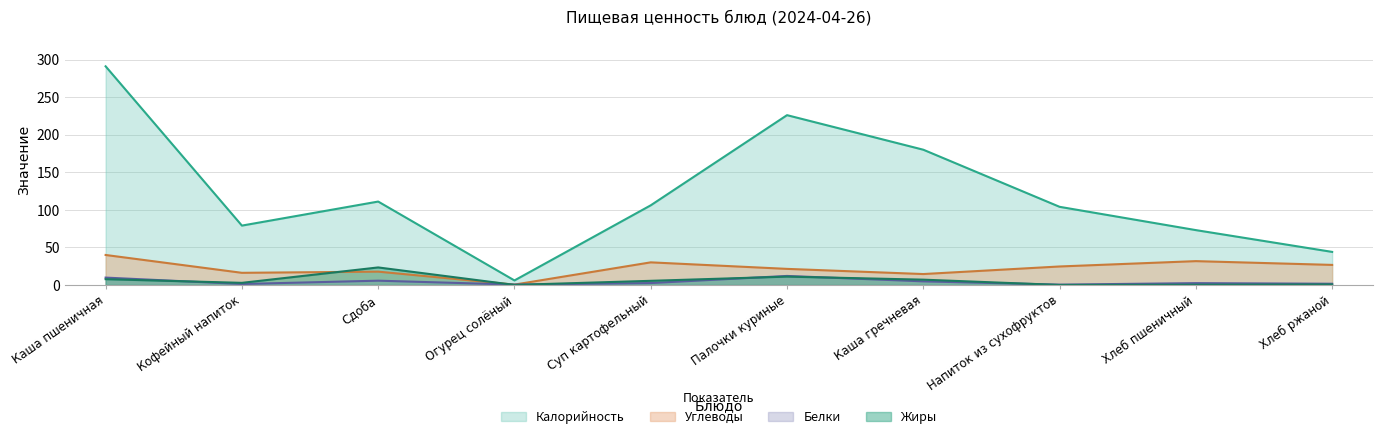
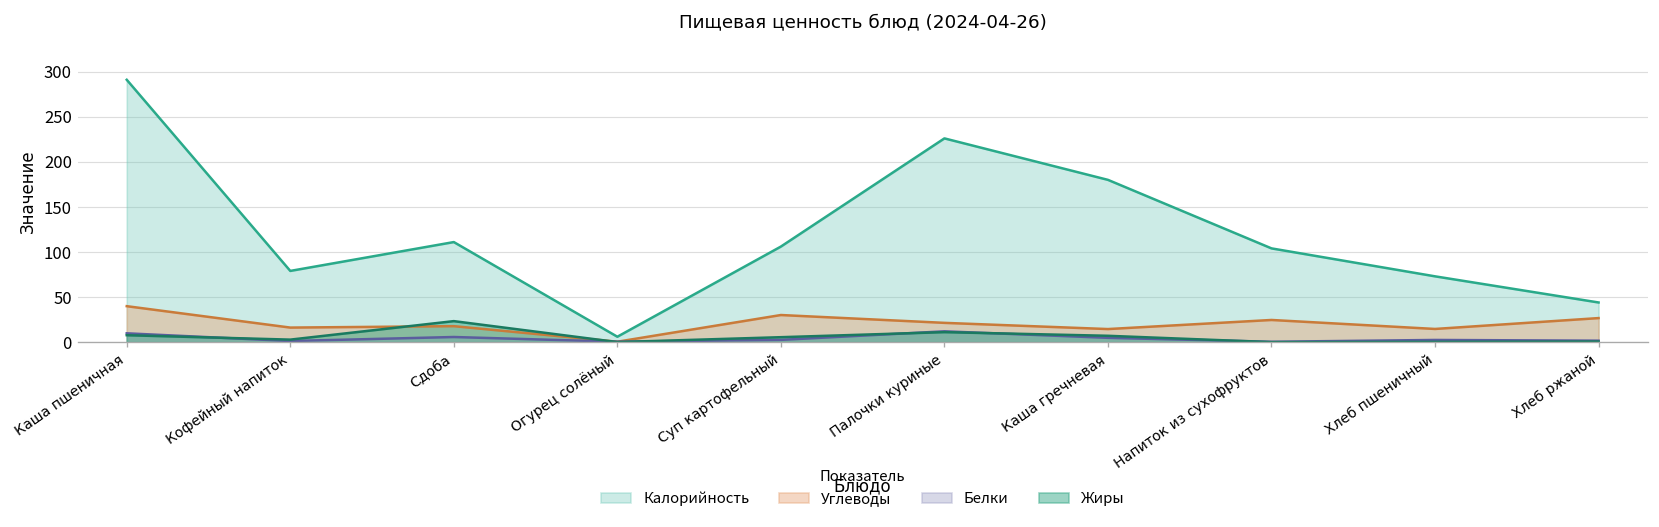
Углеводы, Хлеб пшеничный: 30 -> 10
